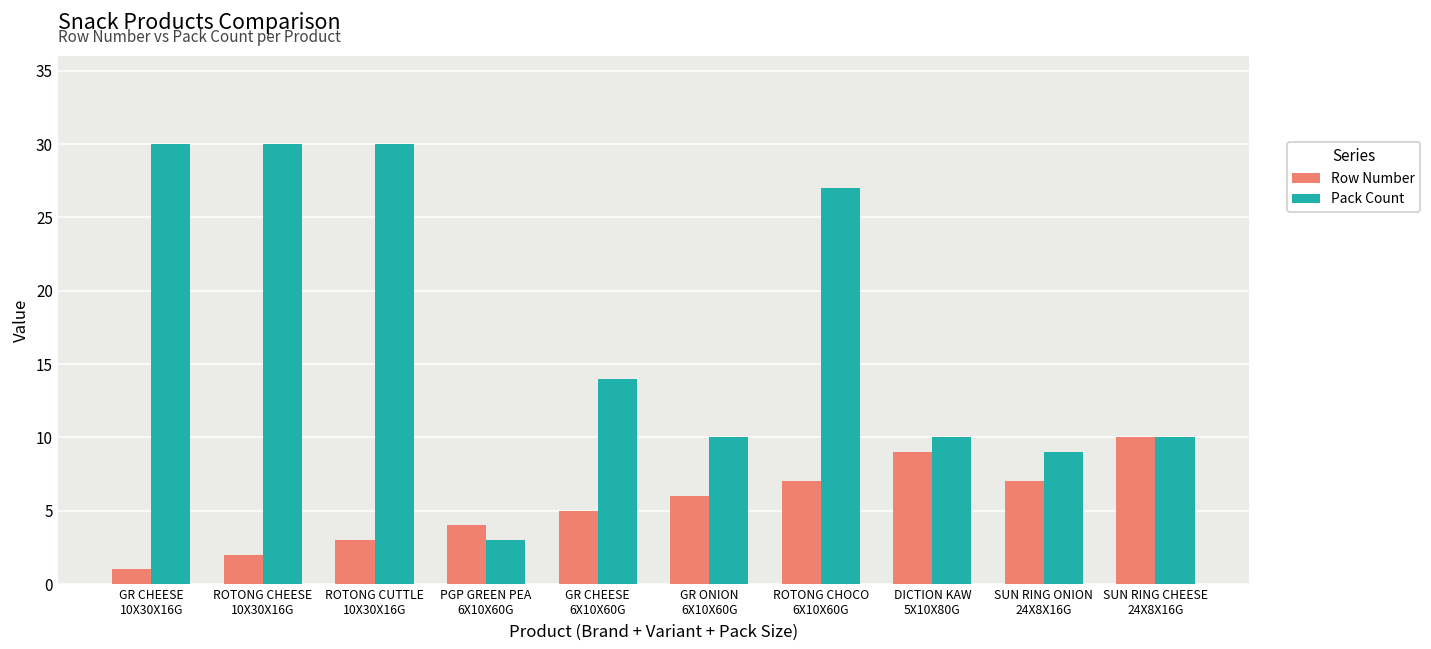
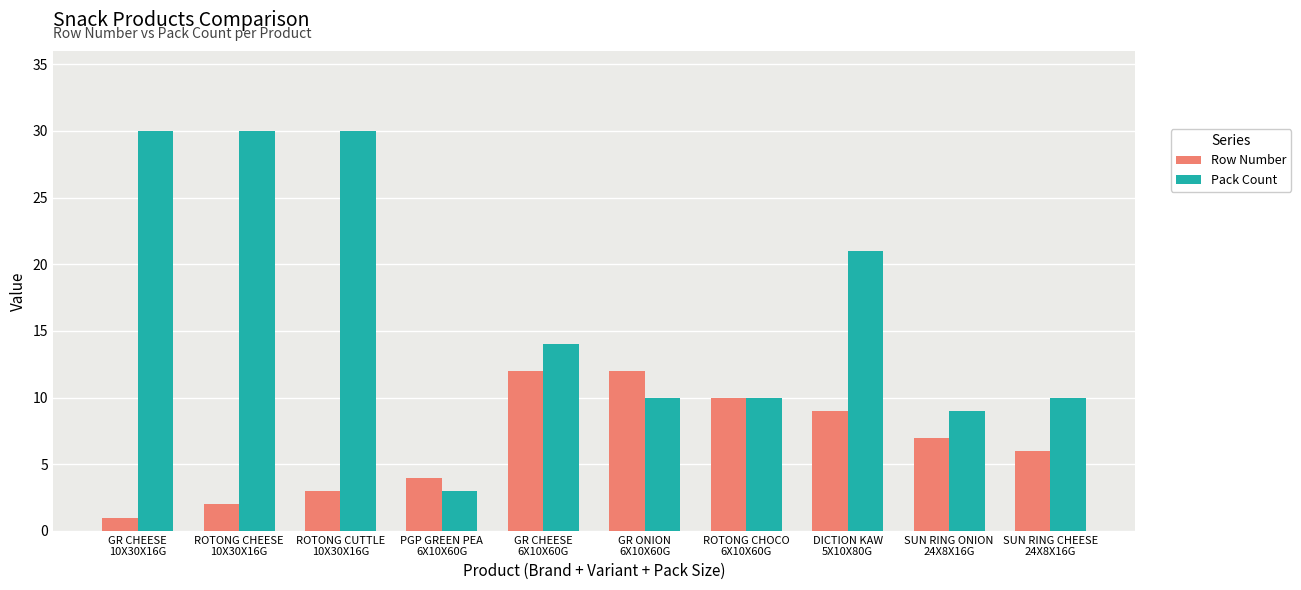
Row Number, GR CHEESE 6X10X60G: 5 -> 12
Row Number, GR ONION 6X10X60G: 6 -> 12
Row Number, ROTONG CHOCO 6X10X60G: 7 -> 10
Pack Count, ROTONG CHOCO 6X10X60G: 27 -> 10
Pack Count, DICTION KAW 5X10X80G: 10 -> 21
Row Number, SUN RING CHEESE 24X8X16G: 10 -> 6
